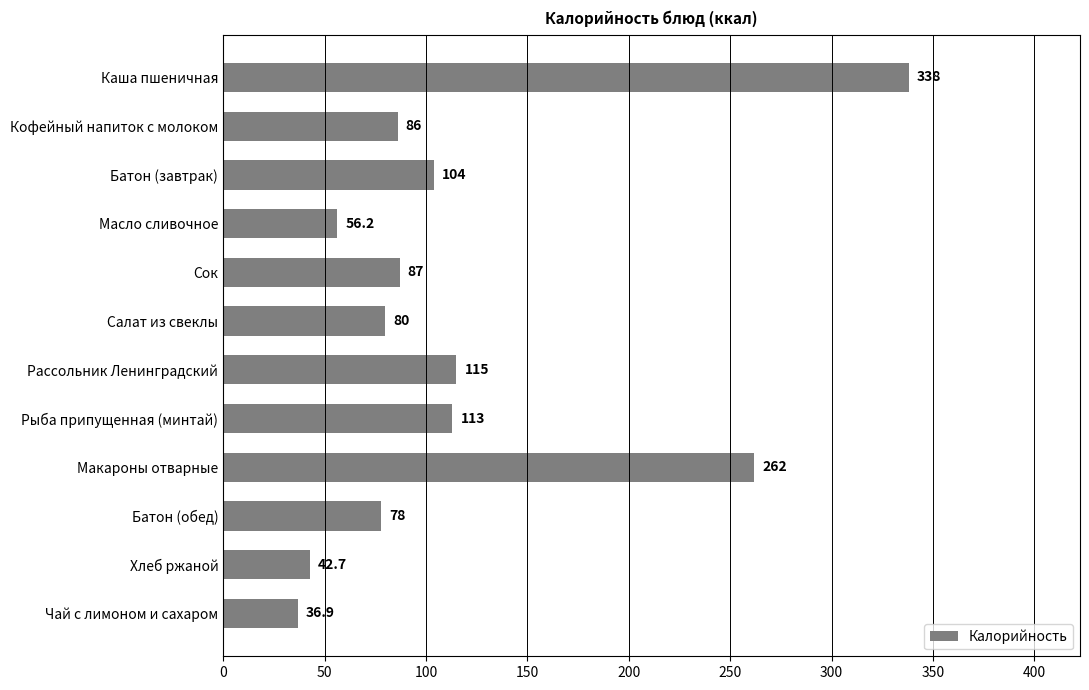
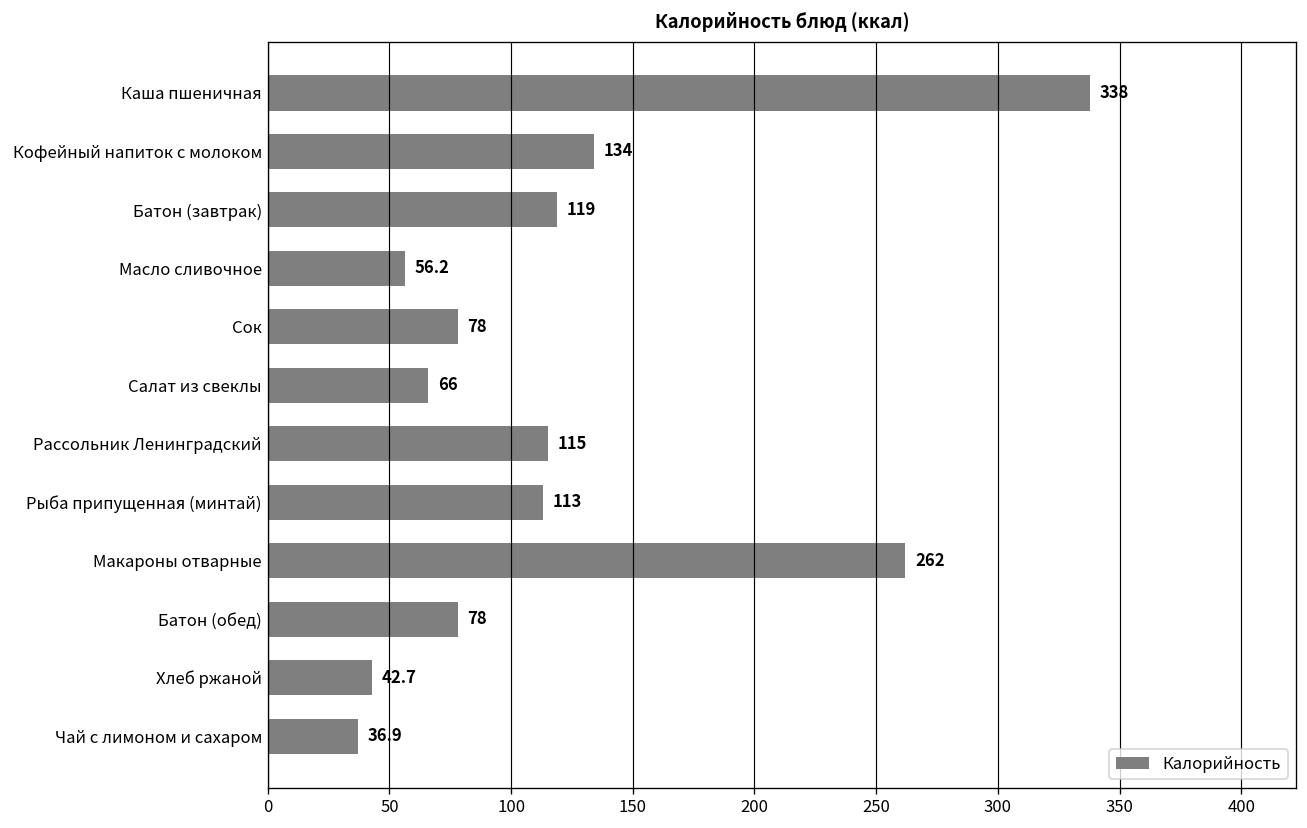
Кофейный напиток с молоком: 86 -> 134
Батон (завтрак): 104 -> 119
Сок: 87 -> 78
Салат из свеклы: 80 -> 66
